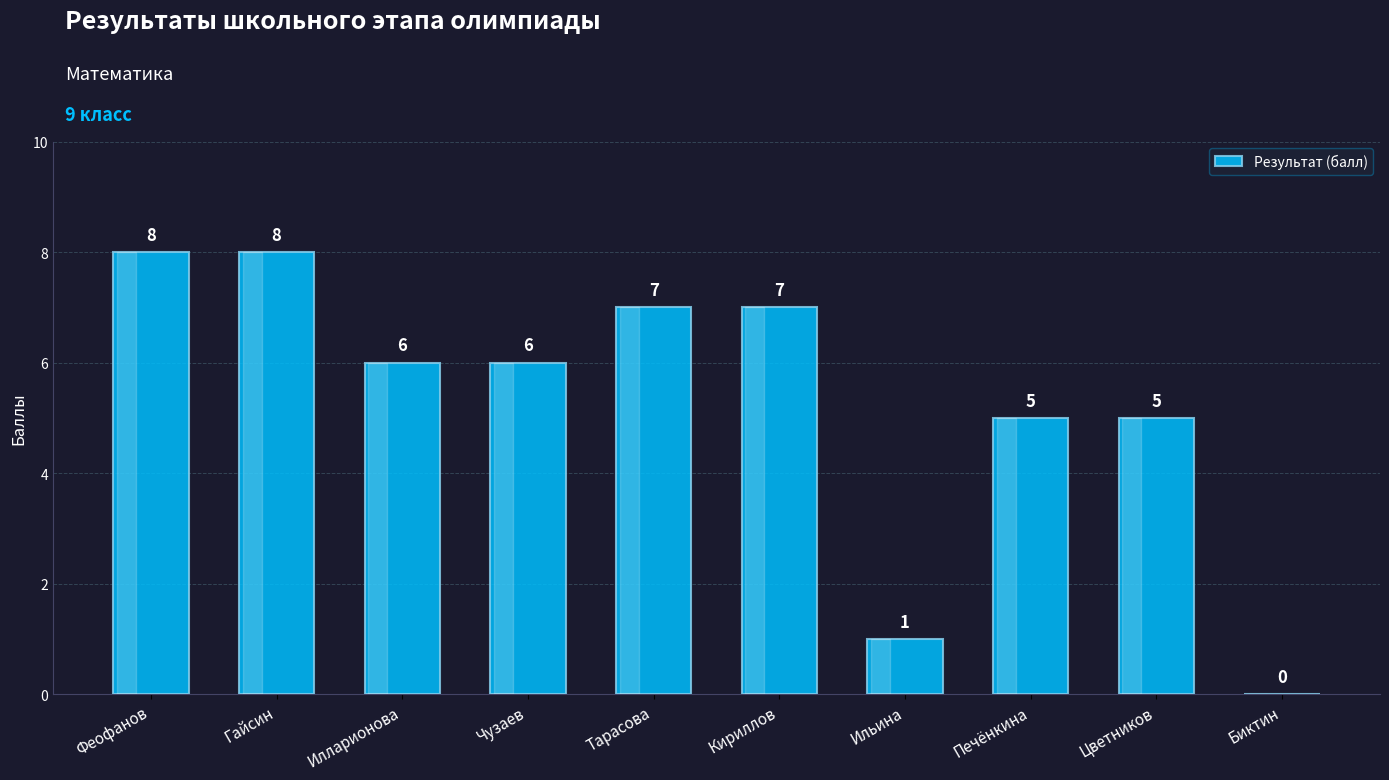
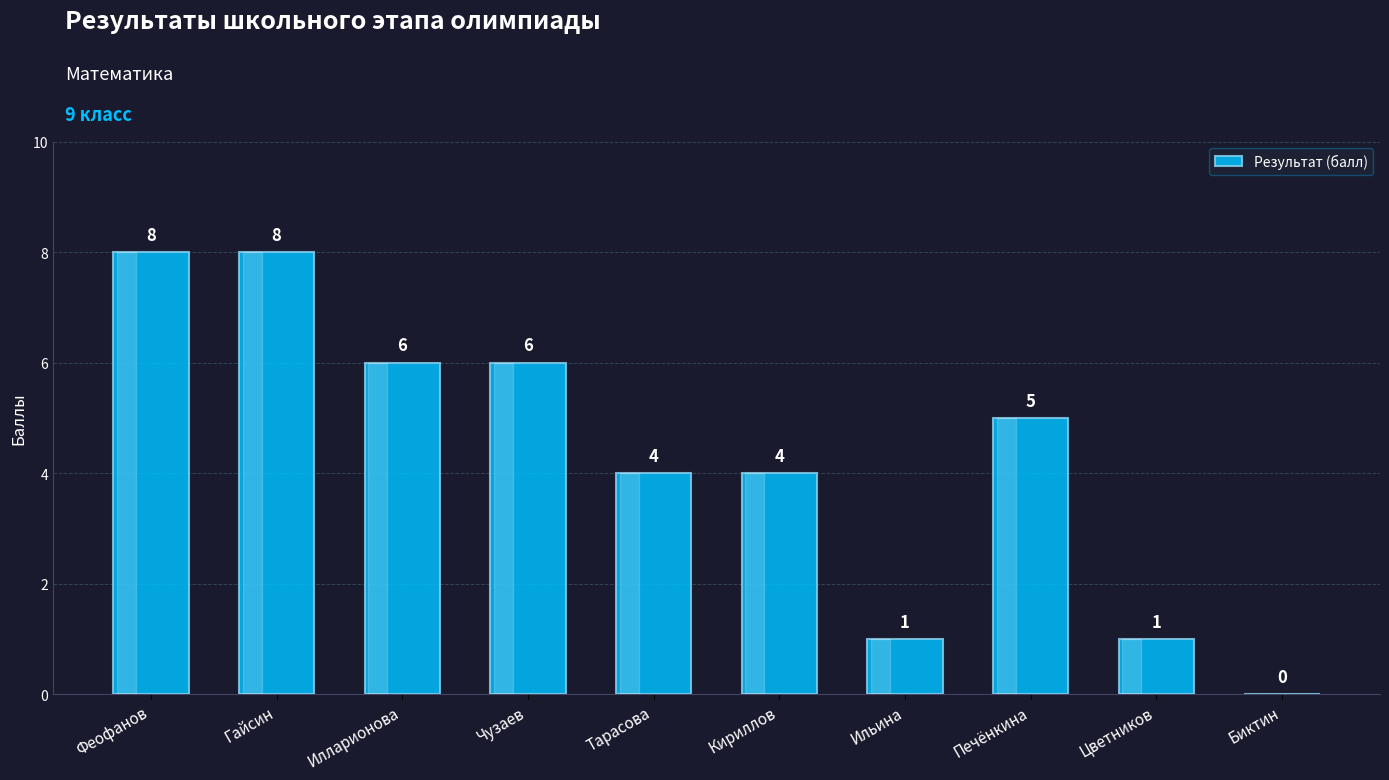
Тарасова: 7 -> 4
Кириллов: 7 -> 4
Цветников: 5 -> 1
